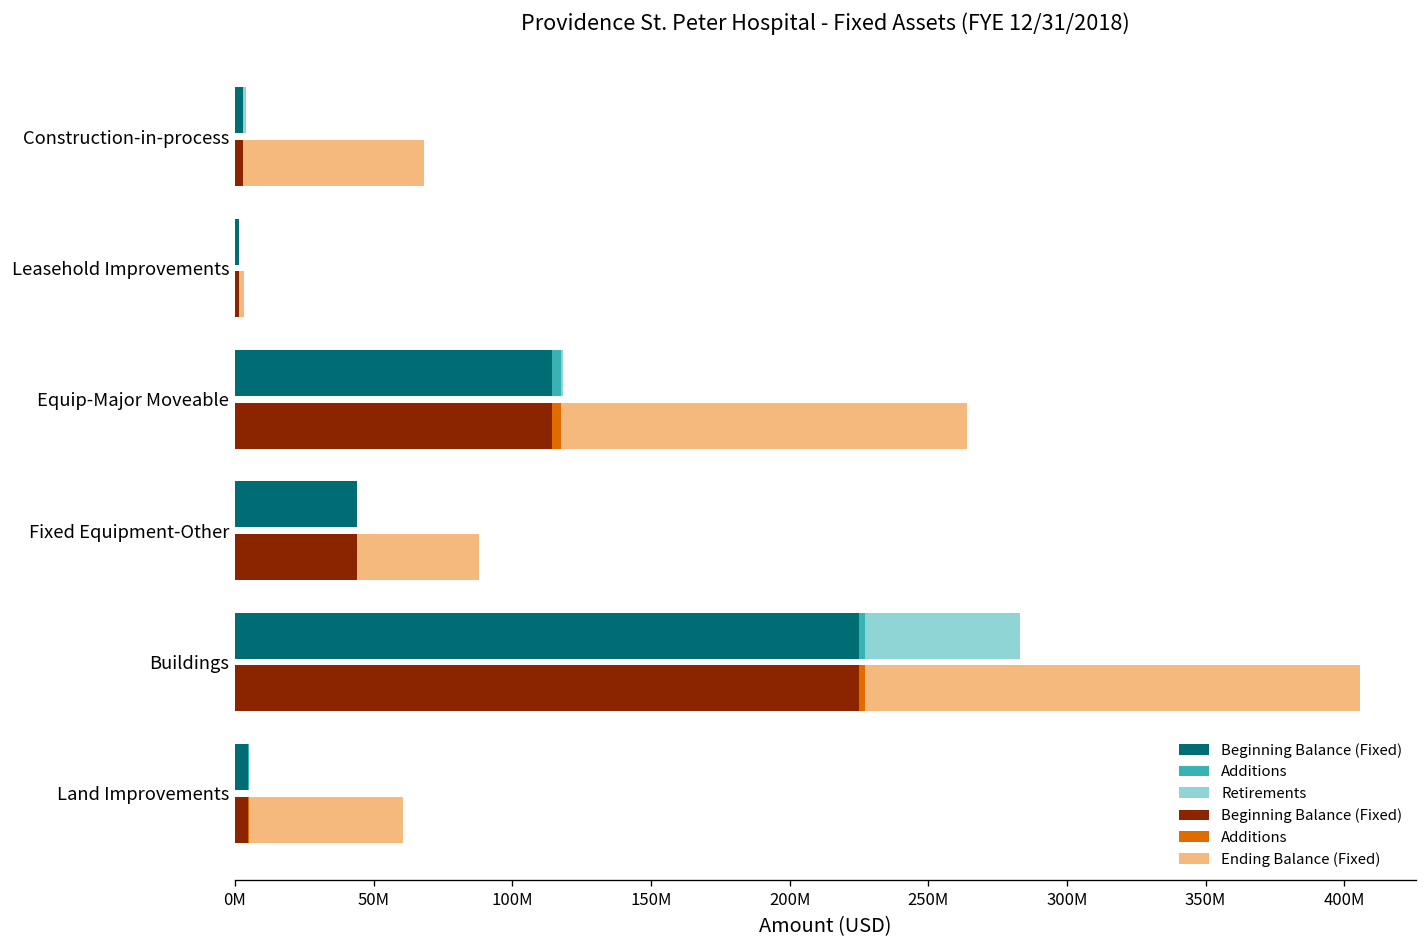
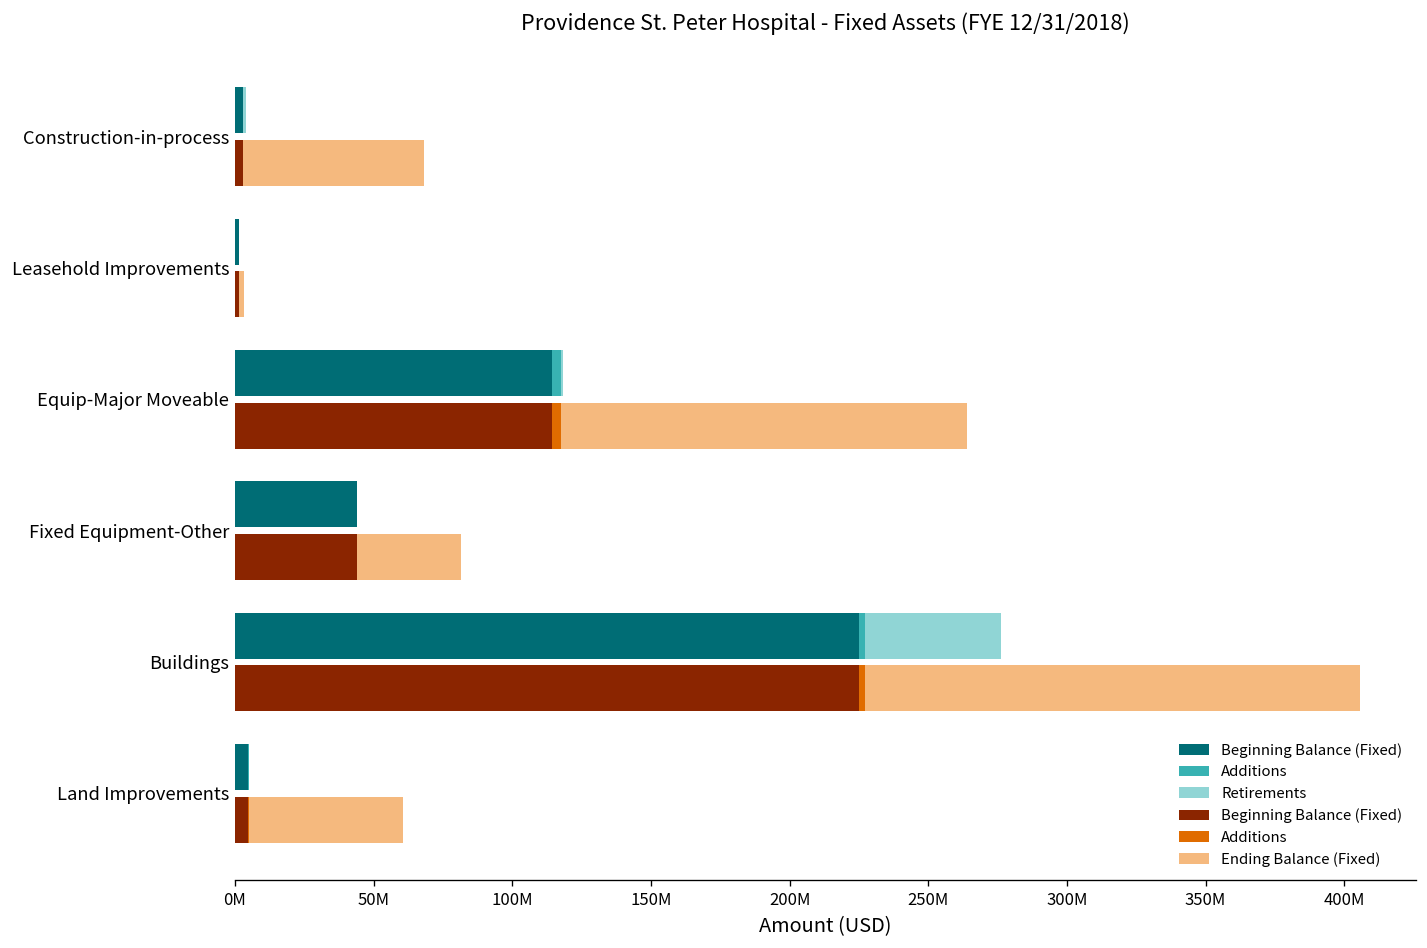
Ending Balance (Fixed), Fixed Equipment-Other: 44000000 -> 37000000
Retirements, Buildings: 56000000 -> 49000000
